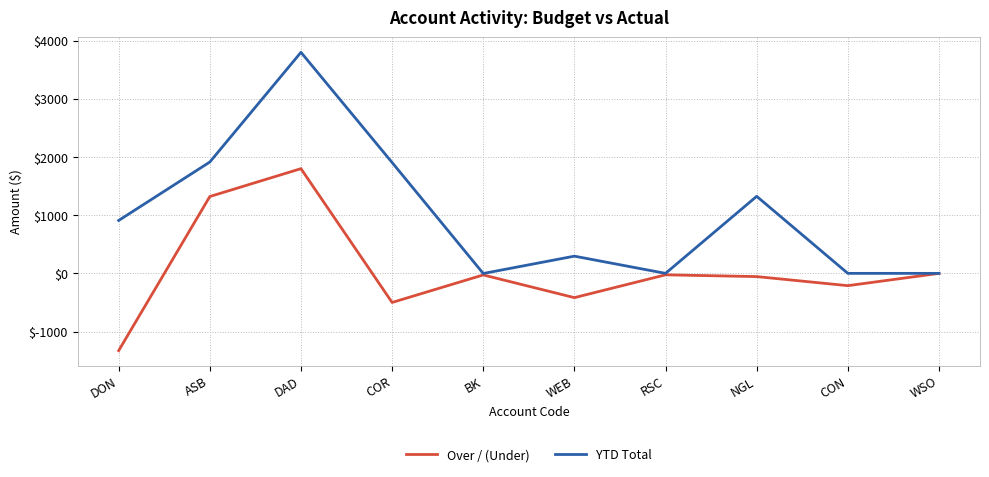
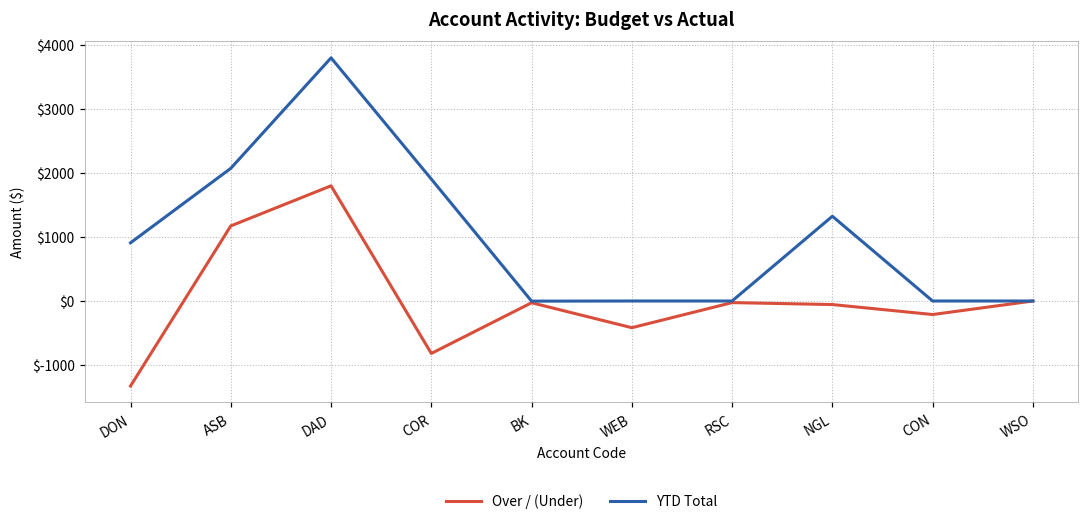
Over / (Under), ASB: $1300 -> $1200
YTD Total, ASB: $1900 -> $2100
Over / (Under), COR: $-500 -> $-800
YTD Total, WEB: $300 -> $0
